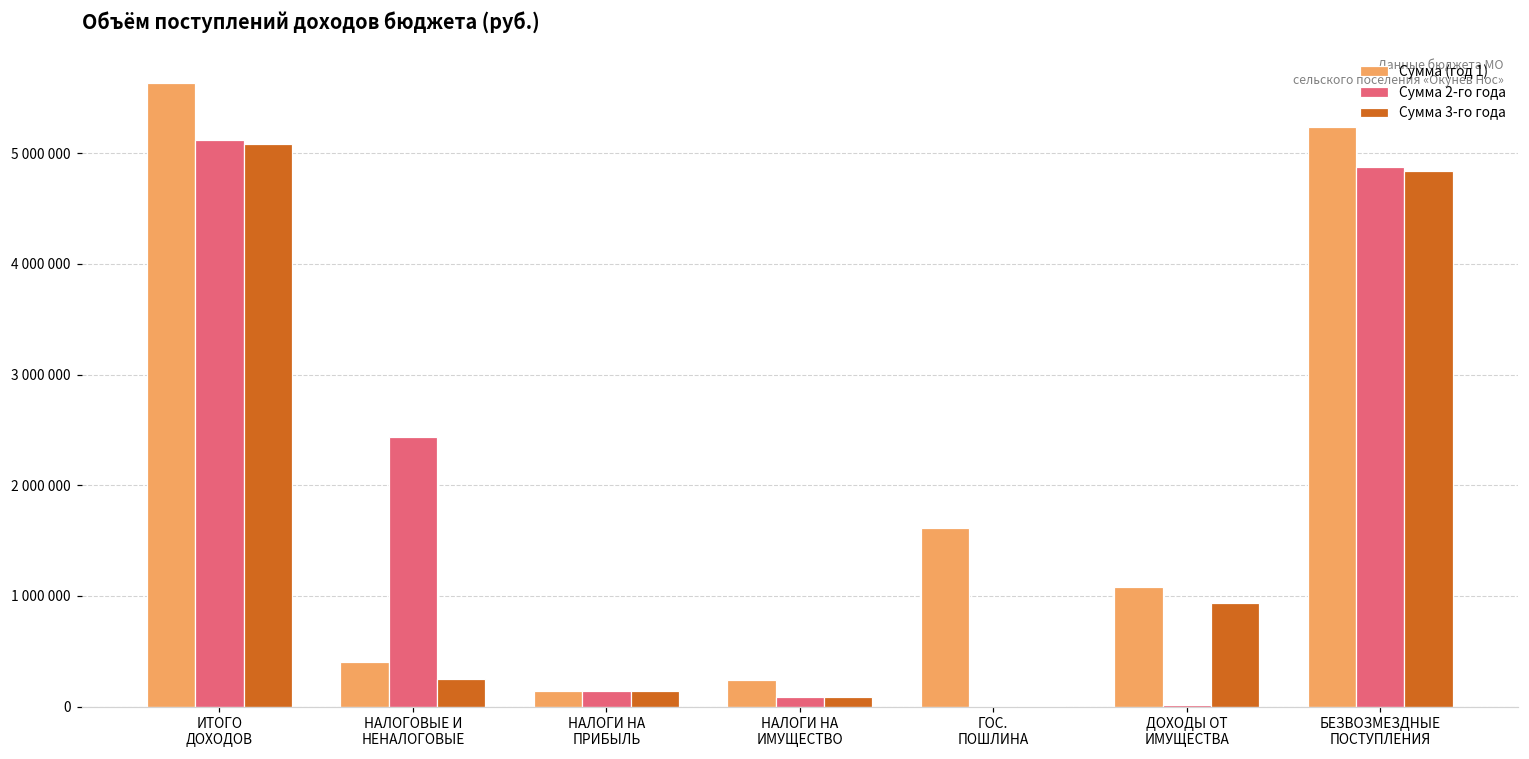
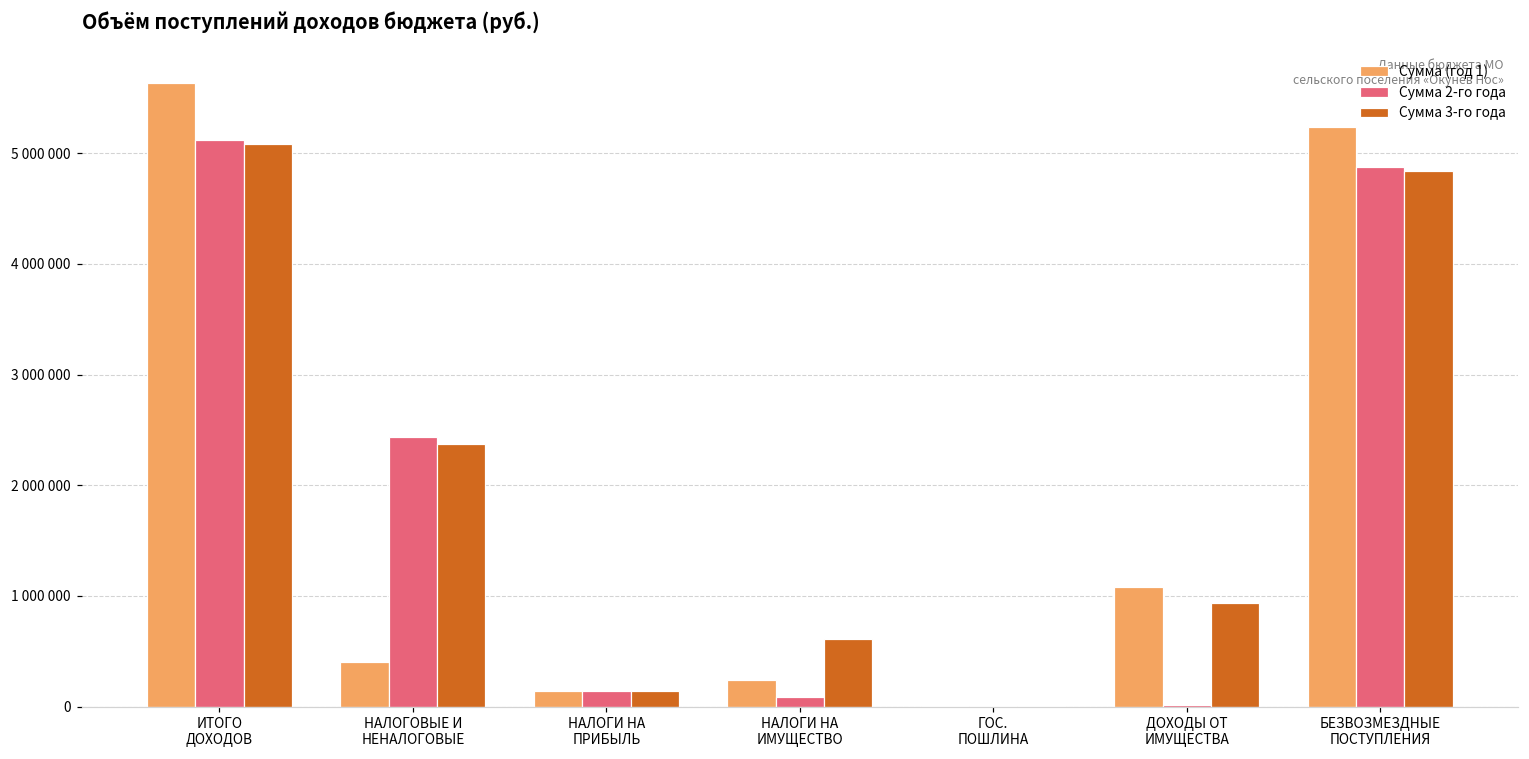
Сумма 3-го года, НАЛОГОВЫЕ И НЕНАЛОГОВЫЕ: 250000 -> 2370000
Сумма 3-го года, НАЛОГИ НА ИМУЩЕСТВО: 80000 -> 610000
Сумма (год 1), ГОС. ПОШЛИНА: 1620000 -> 10000
